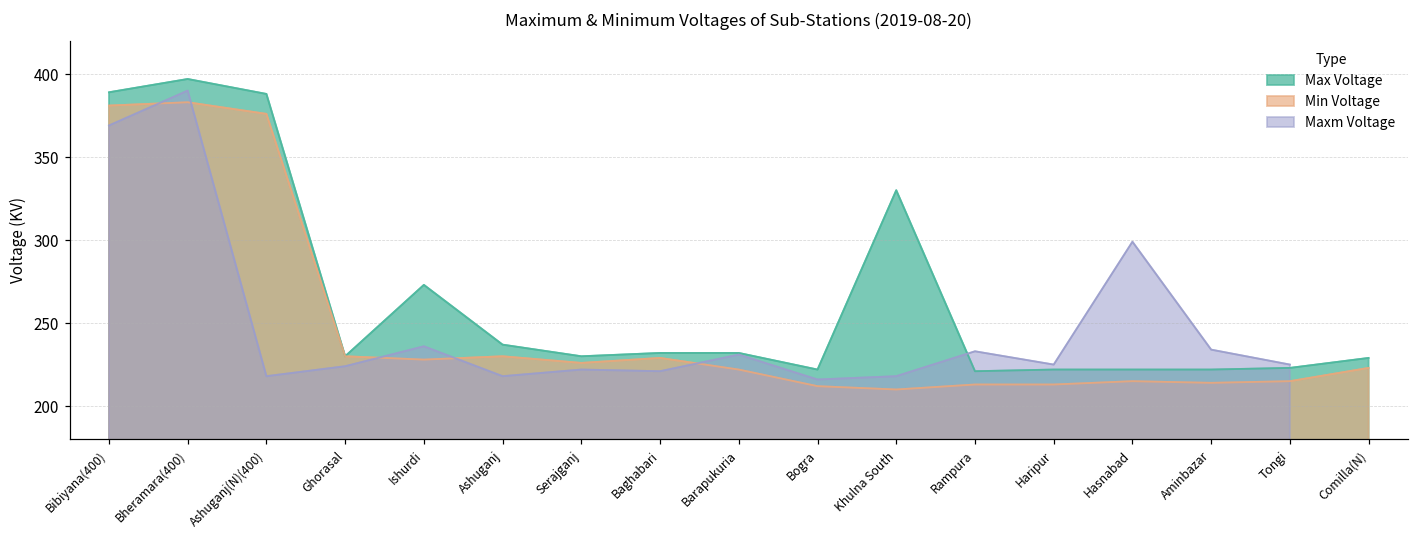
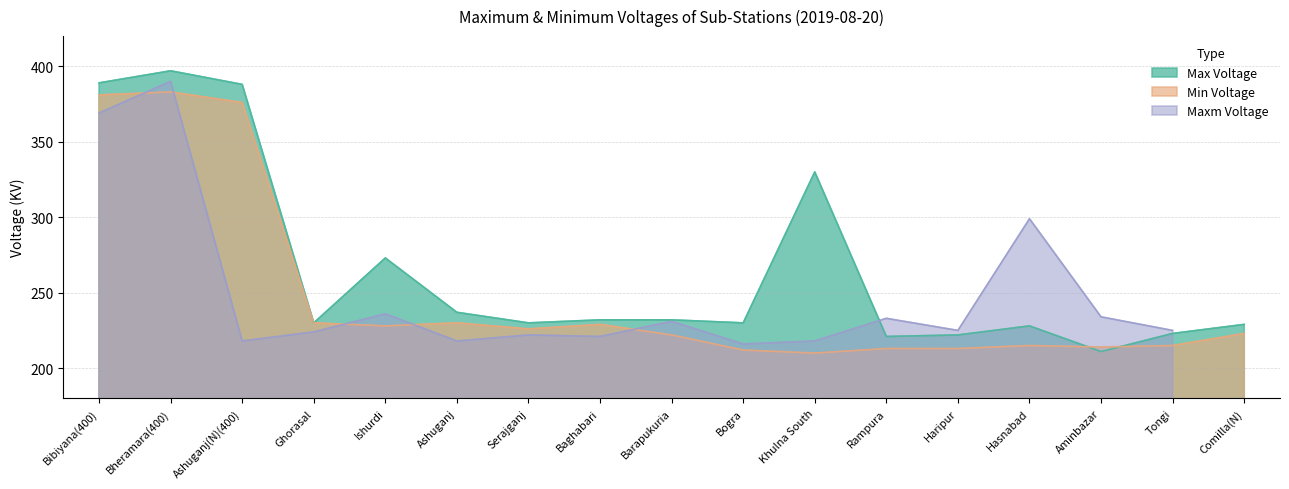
Max Voltage, Bogra: 222 -> 230
Max Voltage, Hasnabad: 222 -> 228
Max Voltage, Aminbazar: 222 -> 211
